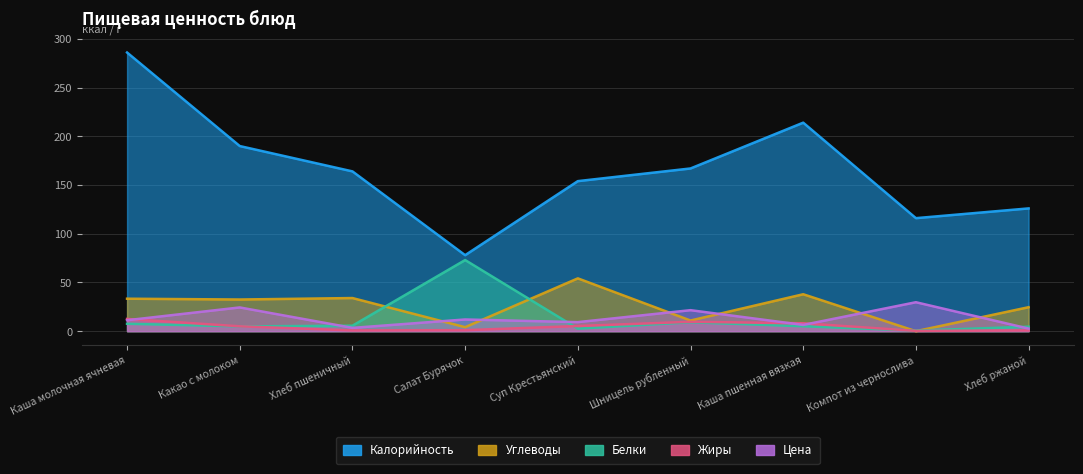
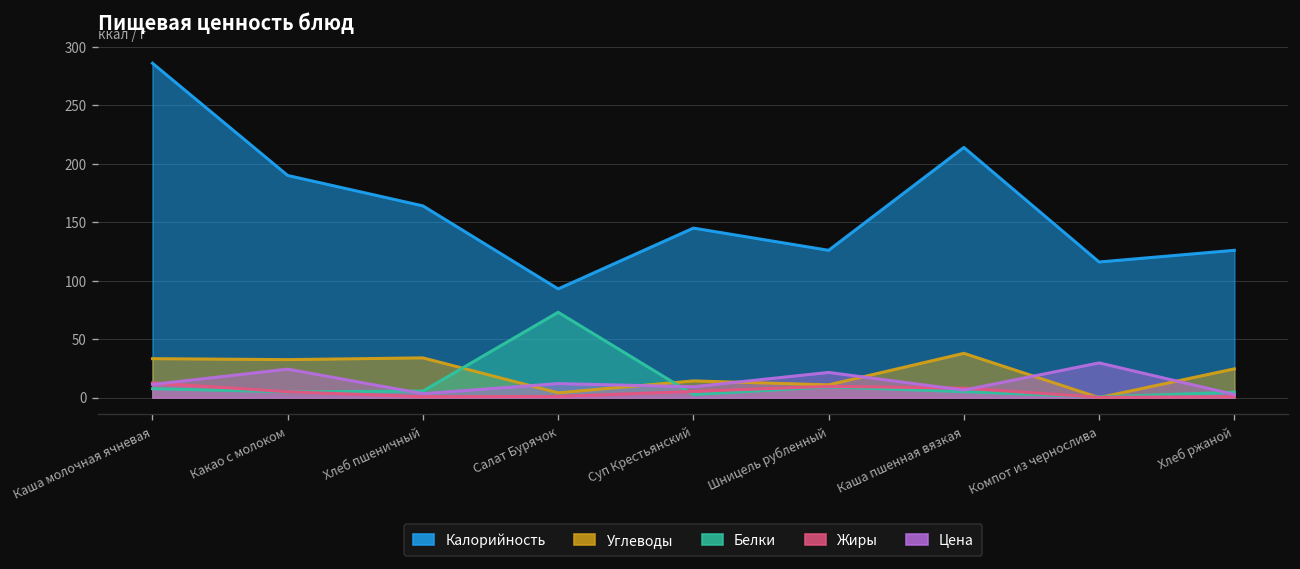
Калорийность, Салат Бурячок: 80 -> 90
Калорийность, Суп Крестьянский: 154 -> 145
Углеводы, Суп Крестьянский: 50 -> 10
Калорийность, Шницель рубленный: 170 -> 130
